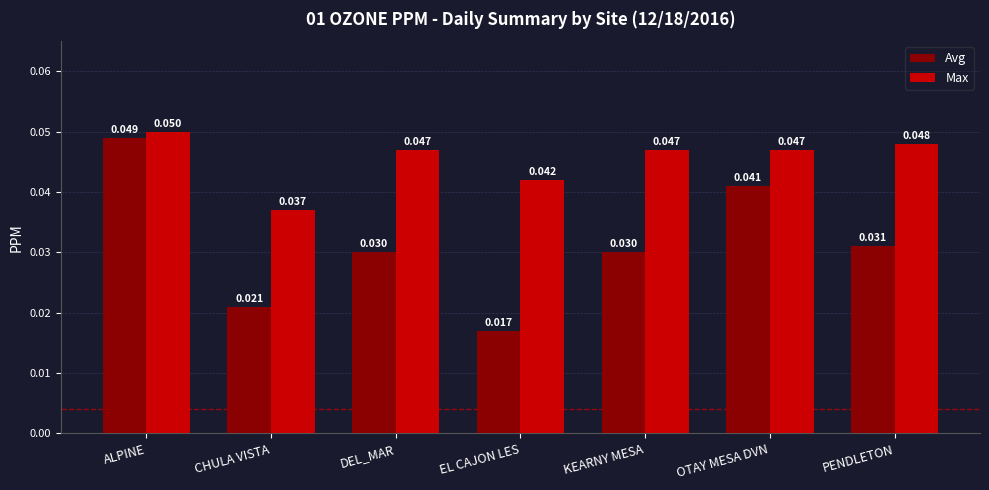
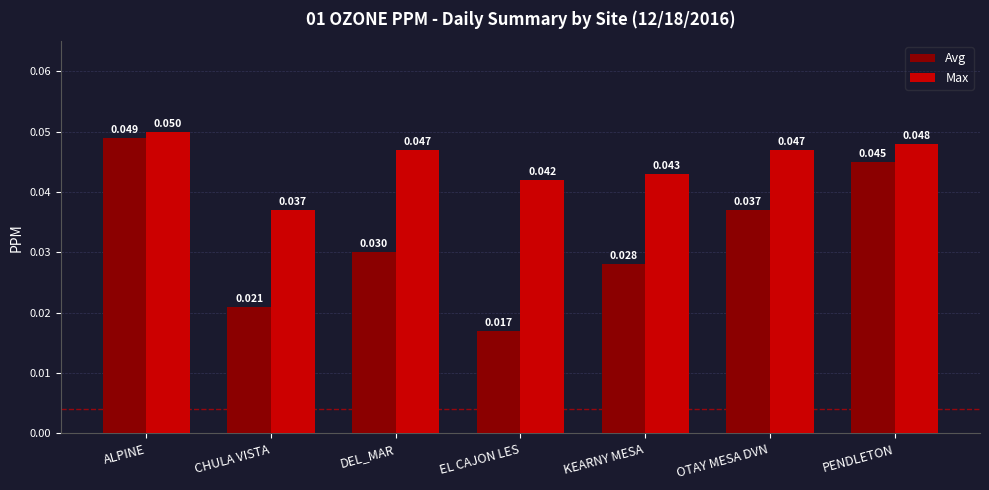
Avg, KEARNY MESA: 0.030 -> 0.028
Max, KEARNY MESA: 0.047 -> 0.043
Avg, OTAY MESA DVN: 0.041 -> 0.037
Avg, PENDLETON: 0.031 -> 0.045
